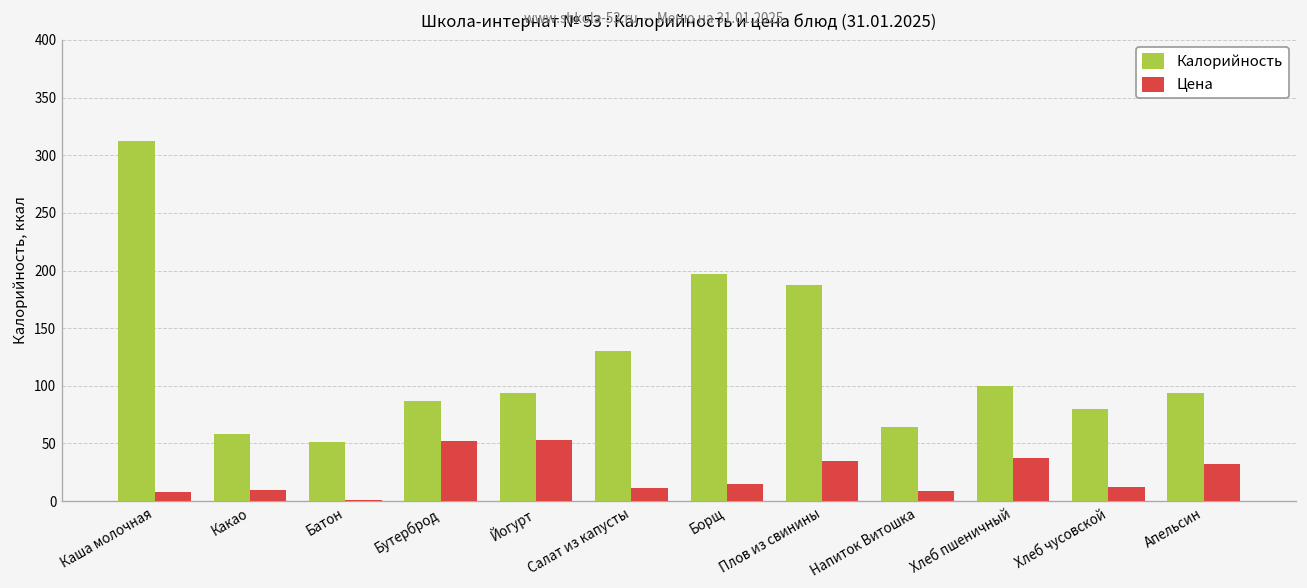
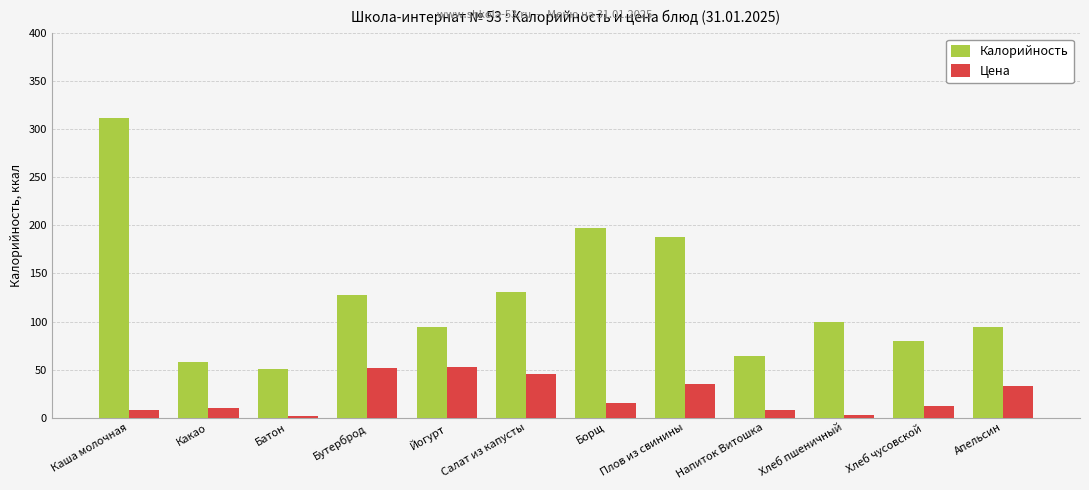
Калорийность, Бутерброд: 90 -> 130
Цена, Салат из капусты: 10 -> 50
Цена, Хлеб пшеничный: 40 -> 0
